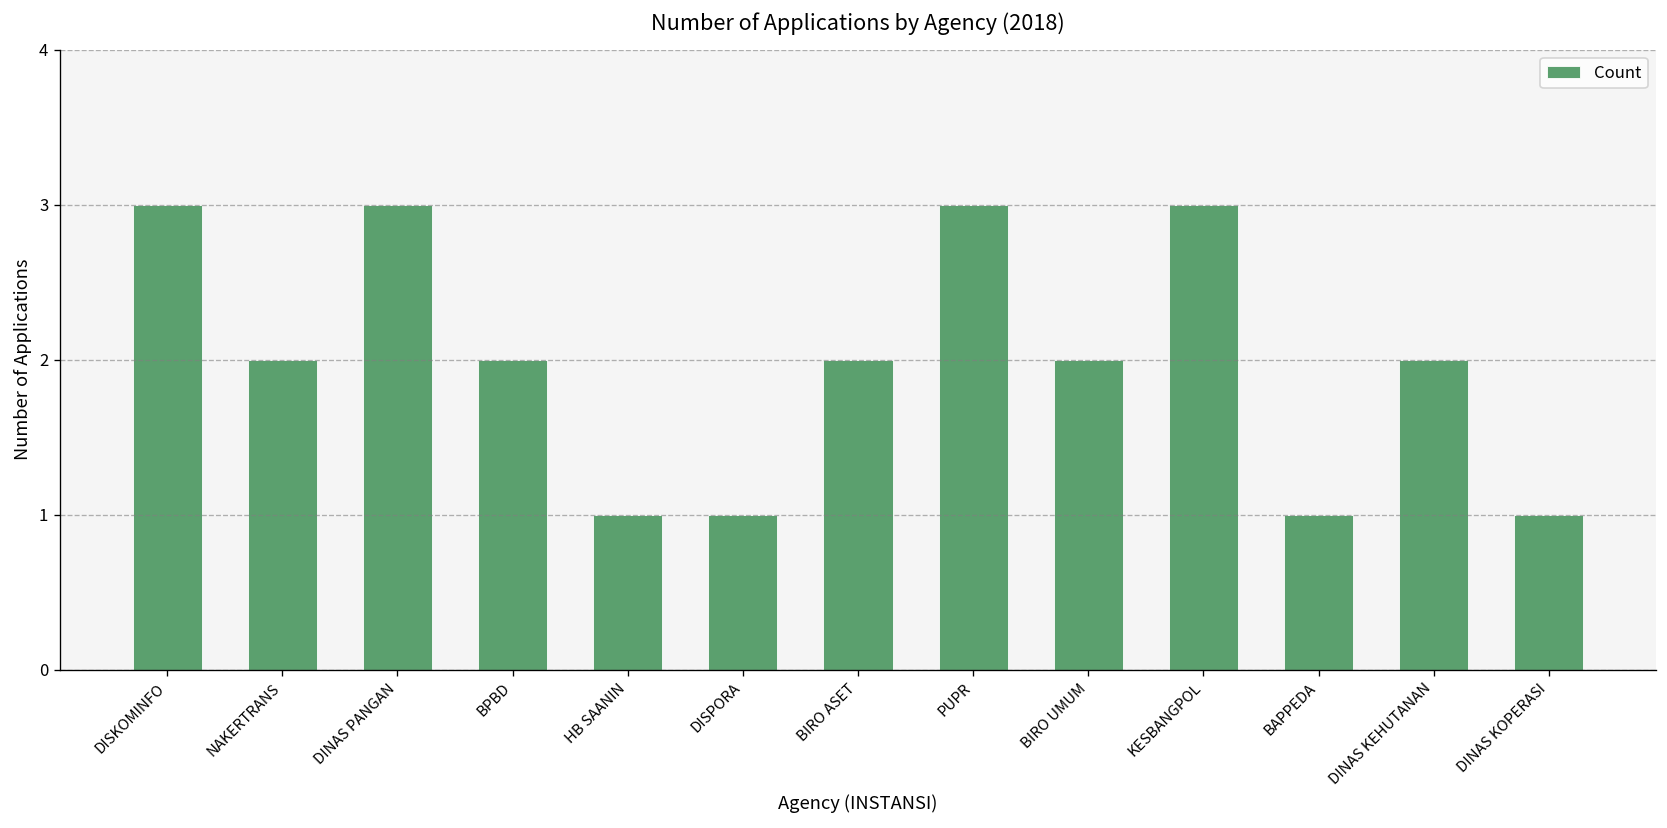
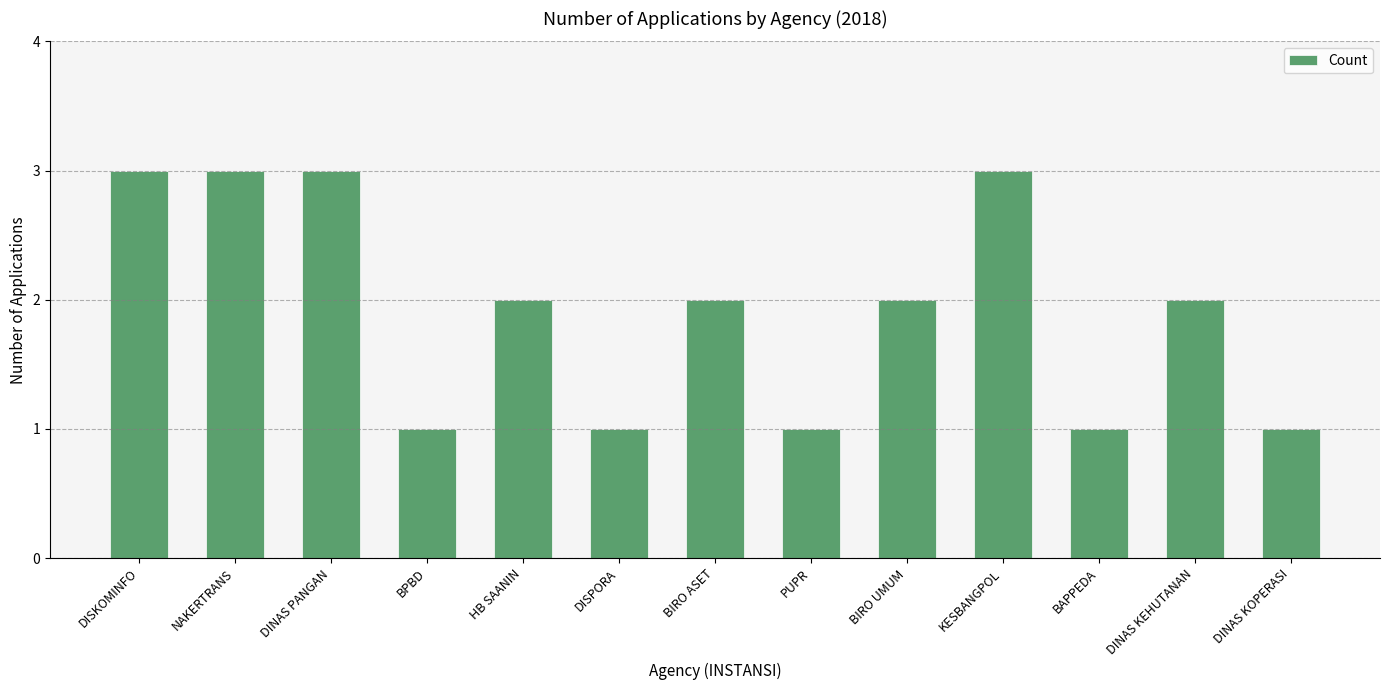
NAKERTRANS: 2 -> 3
BPBD: 2 -> 1
HB SAANIN: 1 -> 2
PUPR: 3 -> 1
